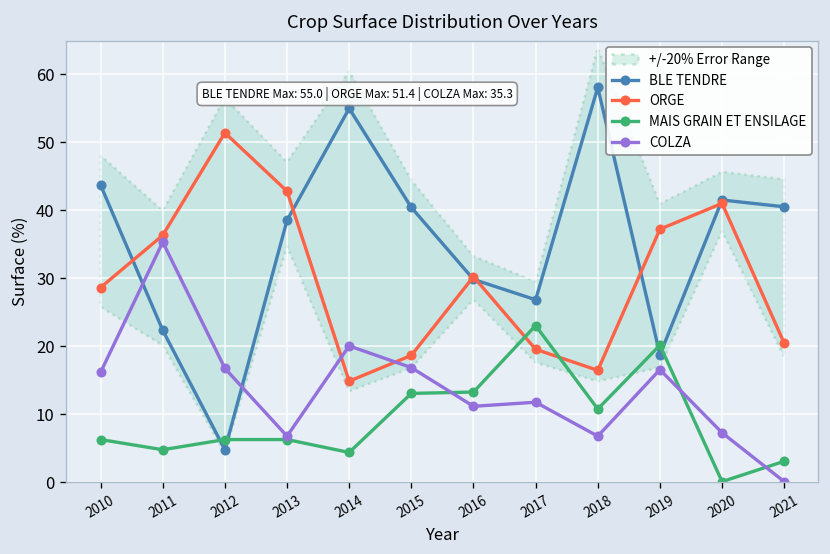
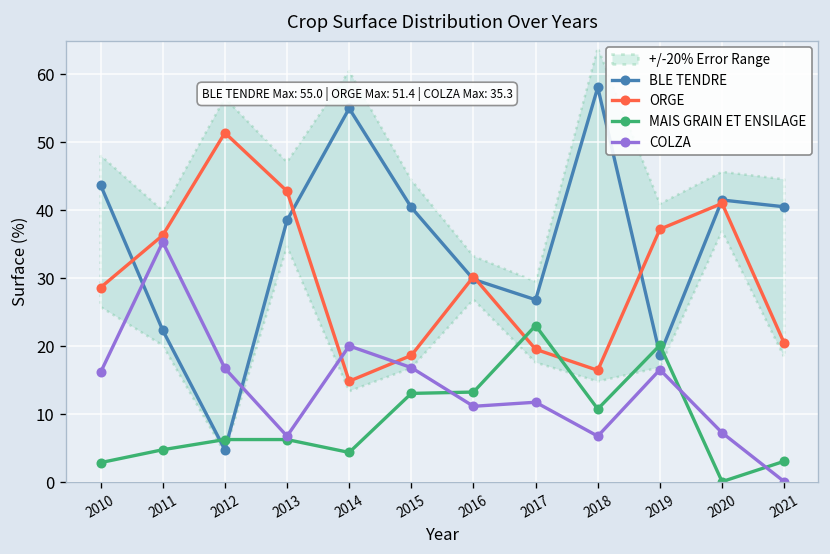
MAIS GRAIN ET ENSILAGE, 2010: 6 -> 3
